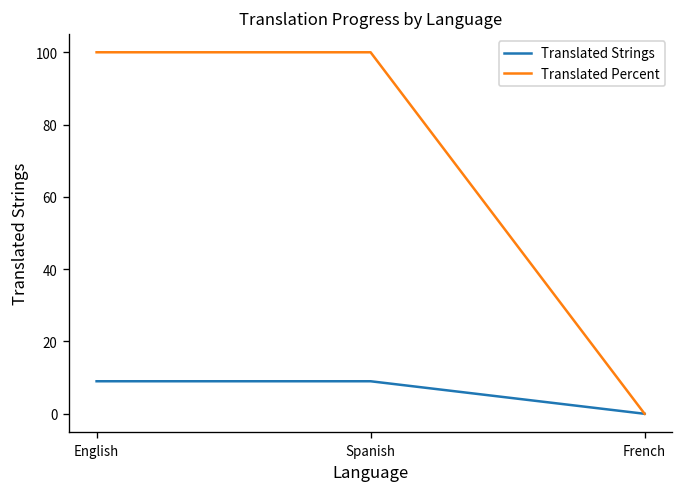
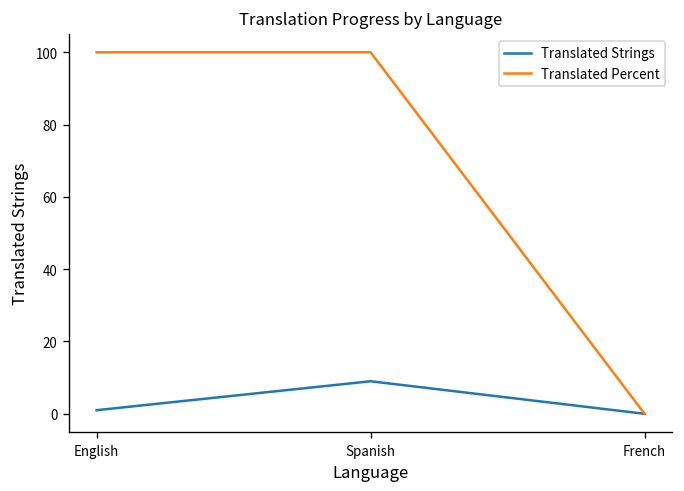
Translated Strings, English: 9 -> 1
